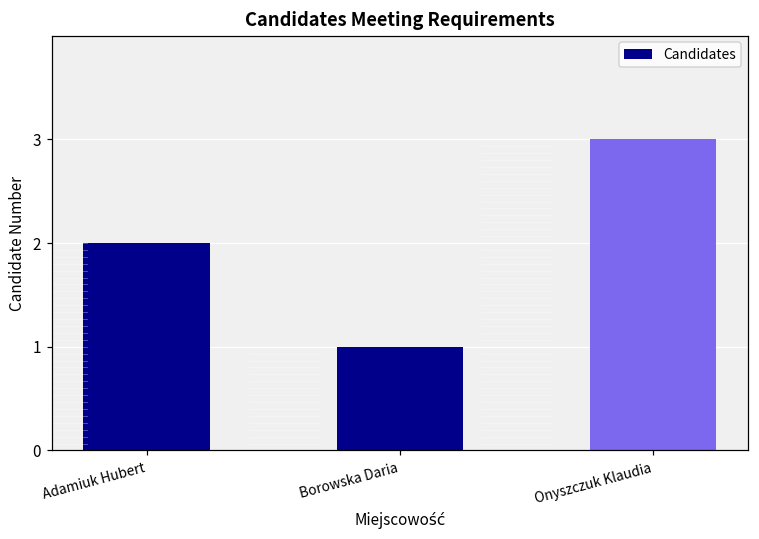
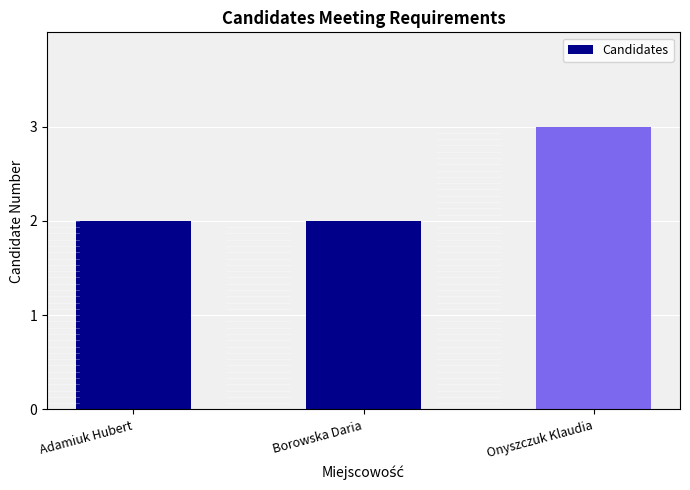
Borowska Daria: 1 -> 2
